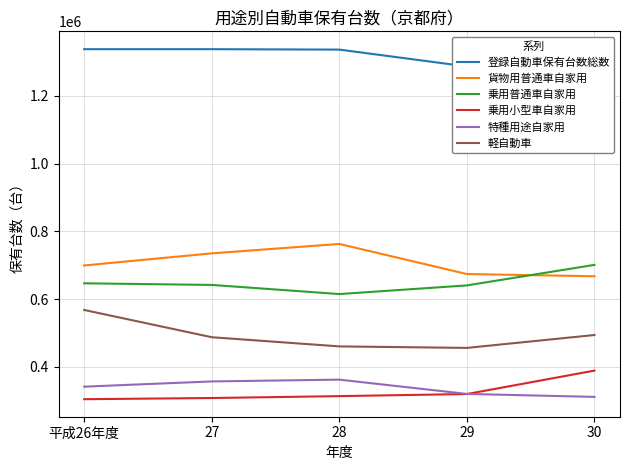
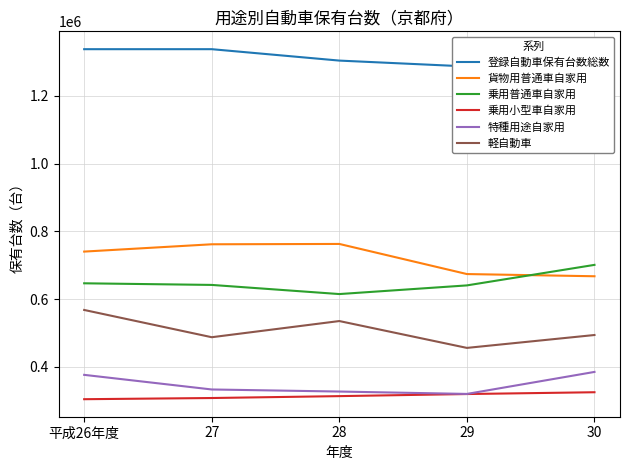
貨物用普通車自家用, 平成26年度: 700000 -> 740000
特種用途自家用, 平成26年度: 340000 -> 380000
貨物用普通車自家用, 27: 740000 -> 760000
特種用途自家用, 27: 360000 -> 330000
登録自動車保有台数総数, 28: 1340000 -> 1300000
特種用途自家用, 28: 360000 -> 330000
軽自動車, 28: 460000 -> 540000
乗用小型車自家用, 30: 390000 -> 330000
特種用途自家用, 30: 310000 -> 390000
